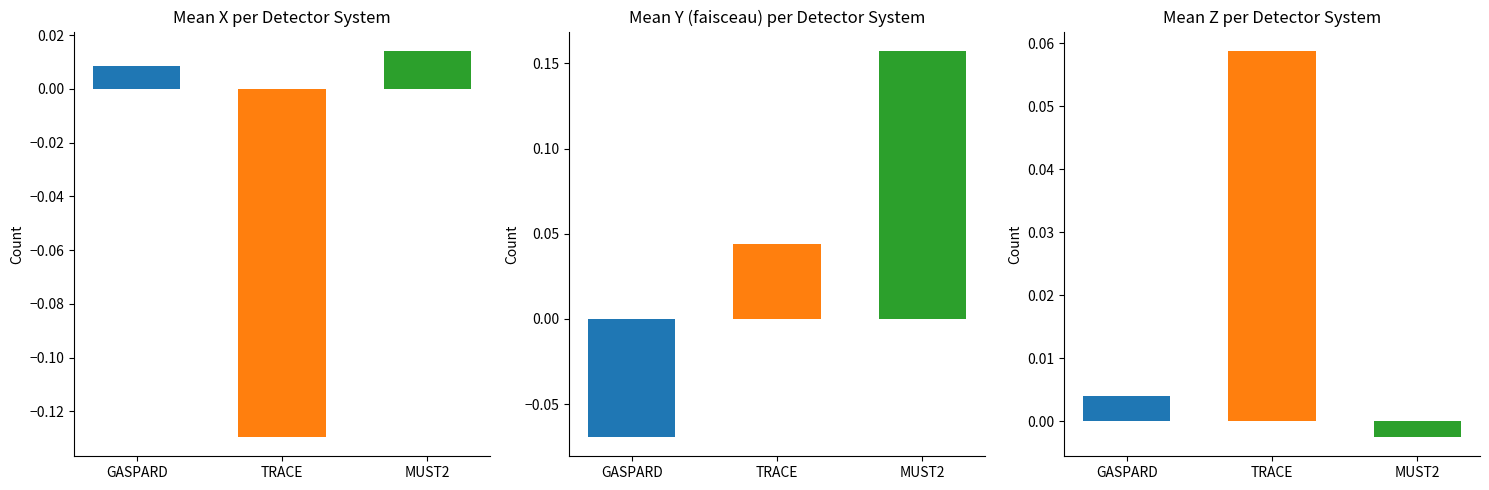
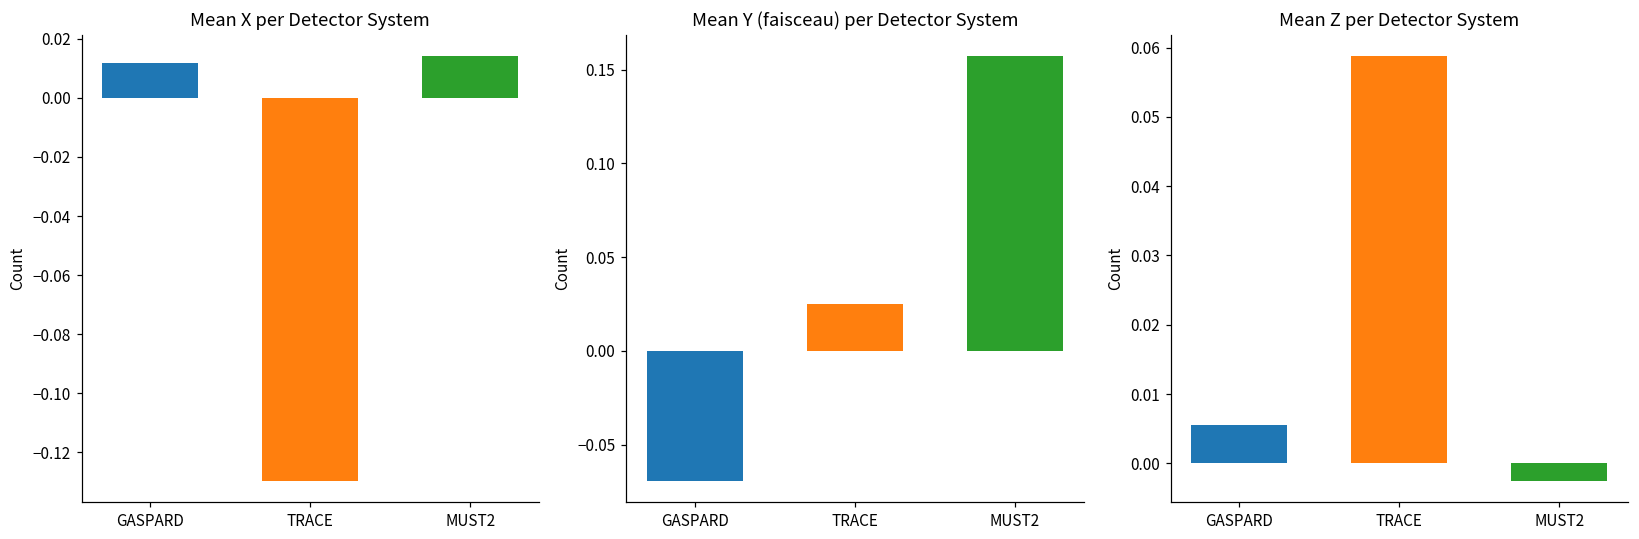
Mean X per Detector System, GASPARD: 0.009 -> 0.012
Mean Y (faisceau) per Detector System, TRACE: 0.044 -> 0.025
Mean Z per Detector System, GASPARD: 0.004 -> 0.005
